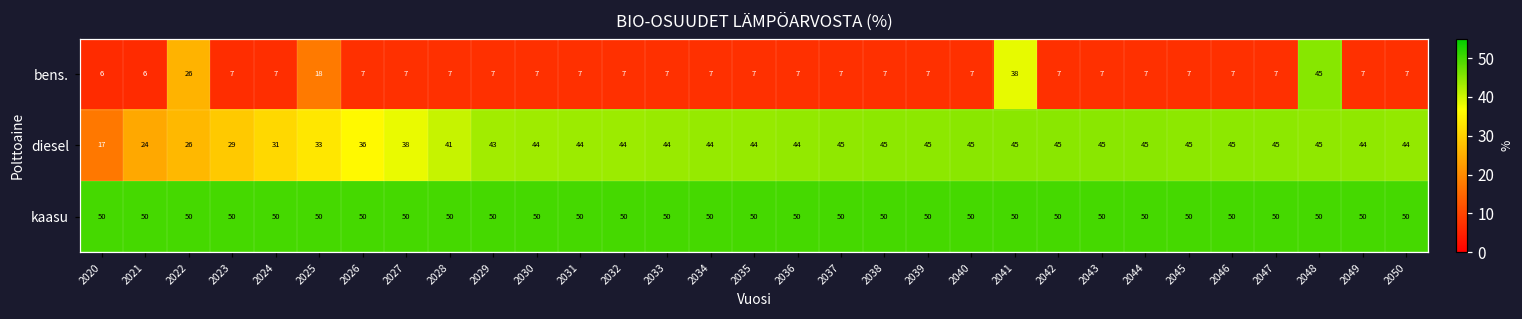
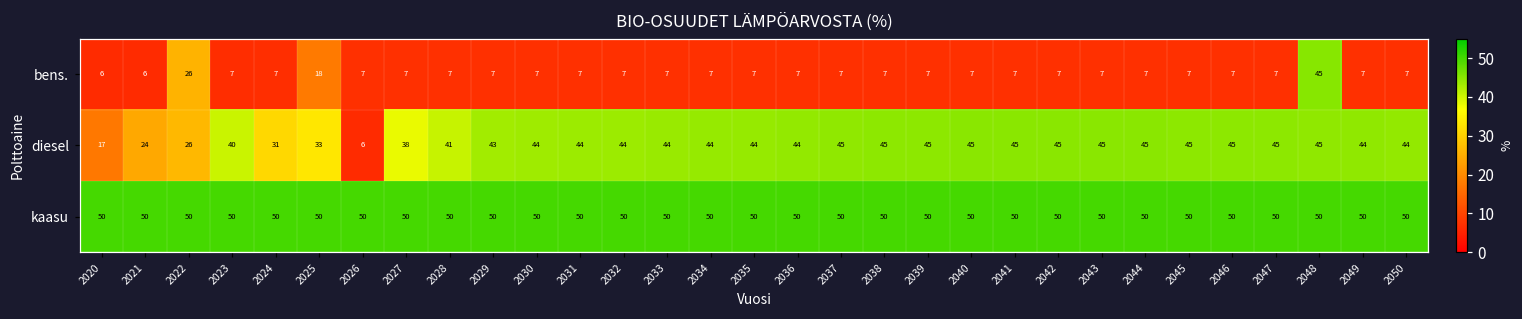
bens., 2041: 38 -> 7
diesel, 2023: 29 -> 40
diesel, 2026: 36 -> 6
